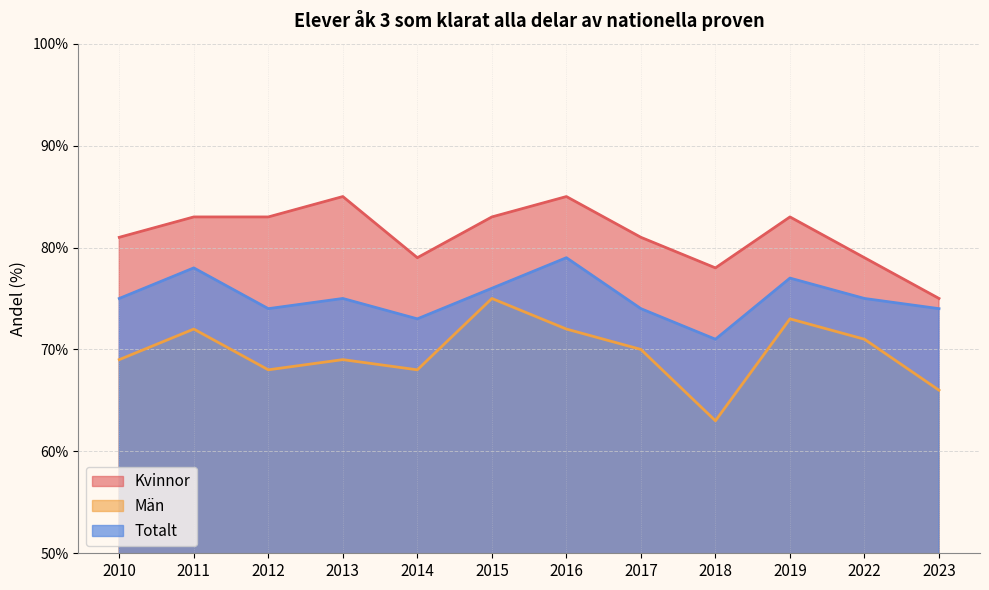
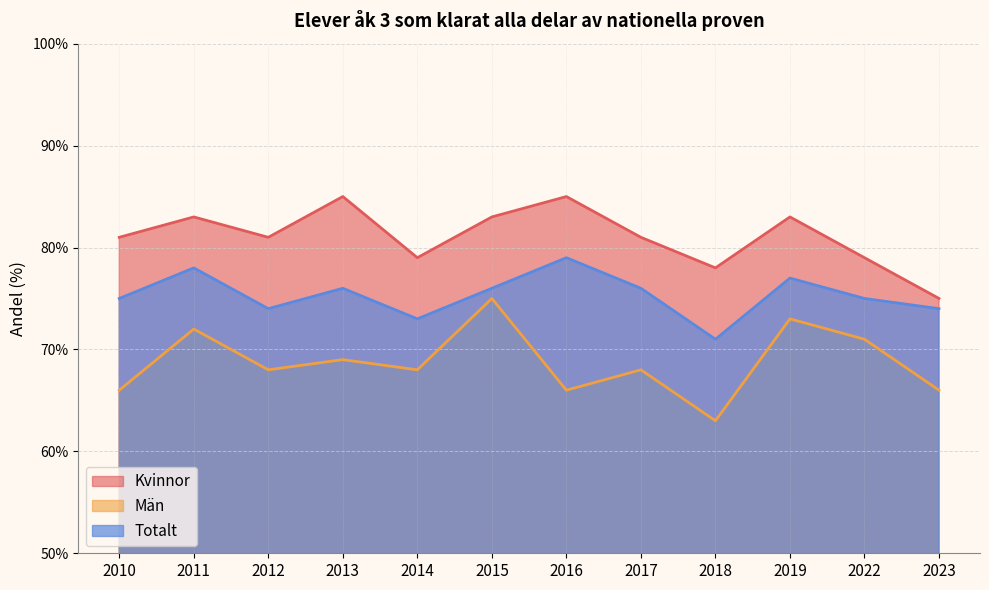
Män, 2010: 69% -> 66%
Kvinnor, 2012: 83% -> 81%
Totalt, 2013: 75% -> 76%
Män, 2016: 72% -> 66%
Män, 2017: 70% -> 68%
Totalt, 2017: 74% -> 76%
